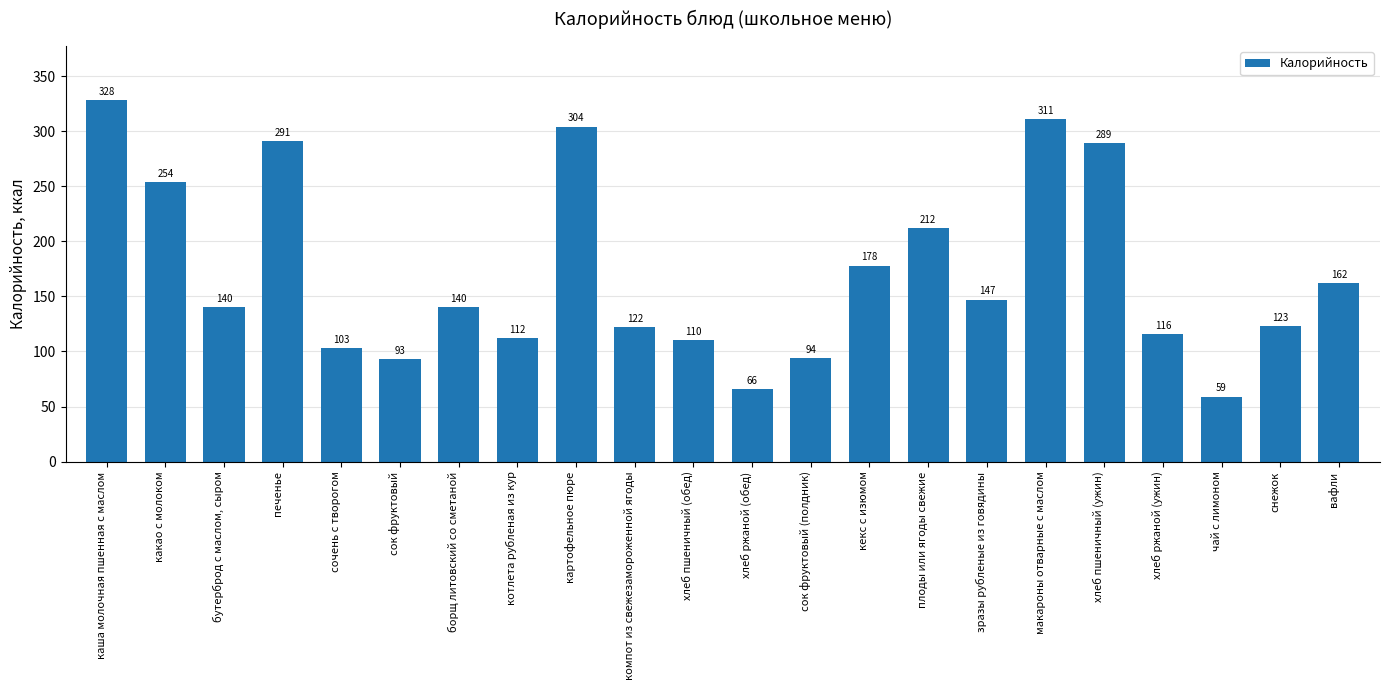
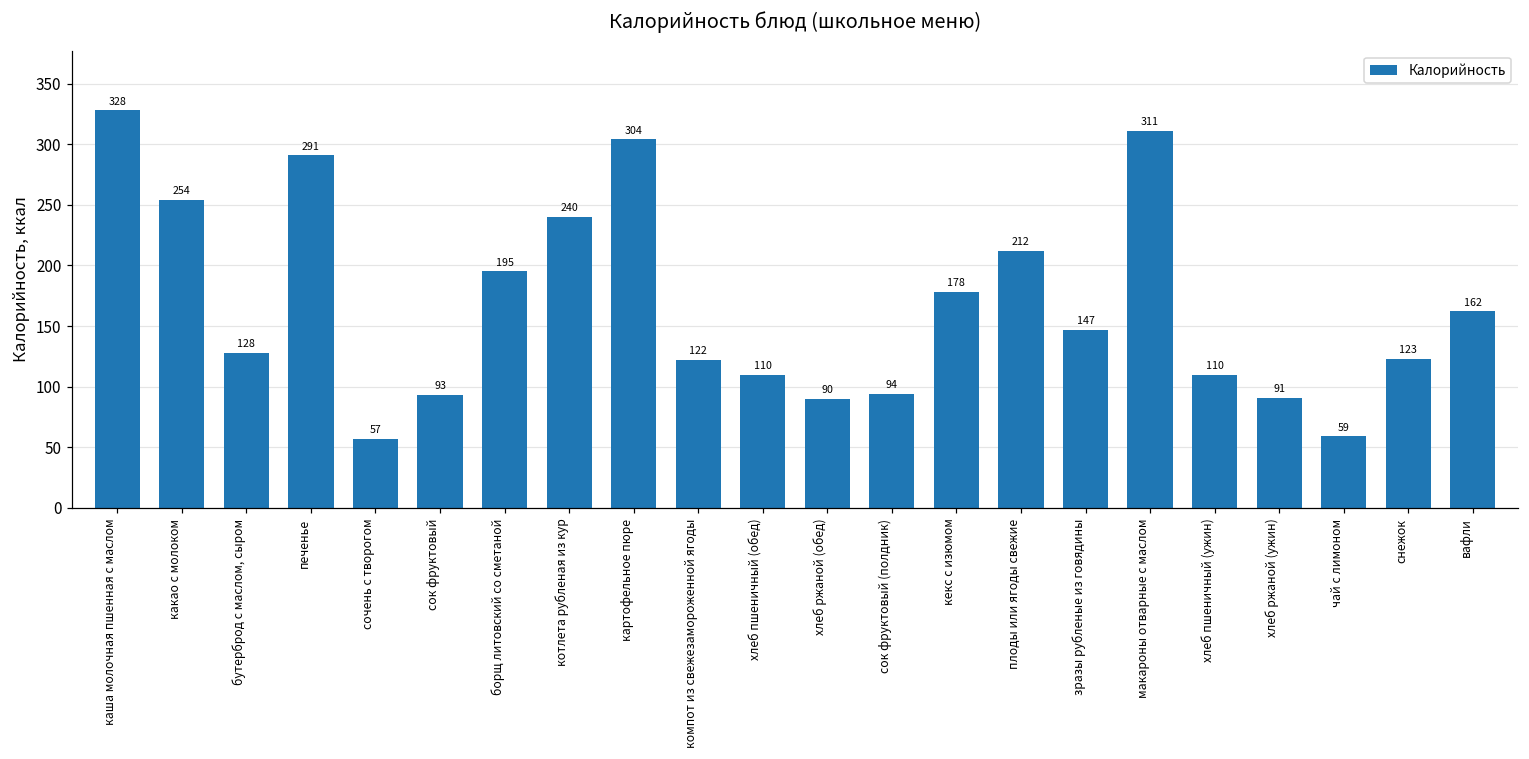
бутерброд с маслом, сыром: 140 -> 128
сочень с творогом: 103 -> 57
борщ литовский со сметаной: 140 -> 195
котлета рубленая из кур: 112 -> 240
хлеб ржаной (обед): 66 -> 90
хлеб пшеничный (ужин): 289 -> 110
хлеб ржаной (ужин): 116 -> 91
